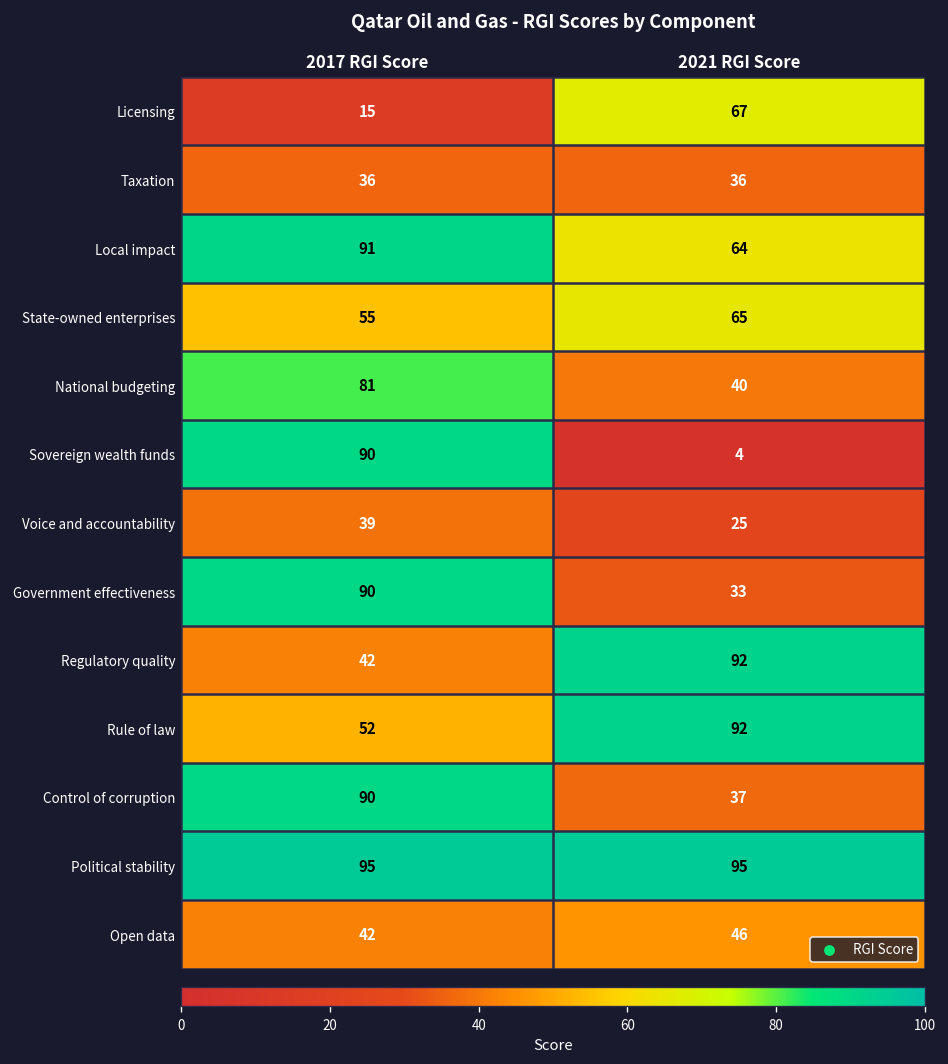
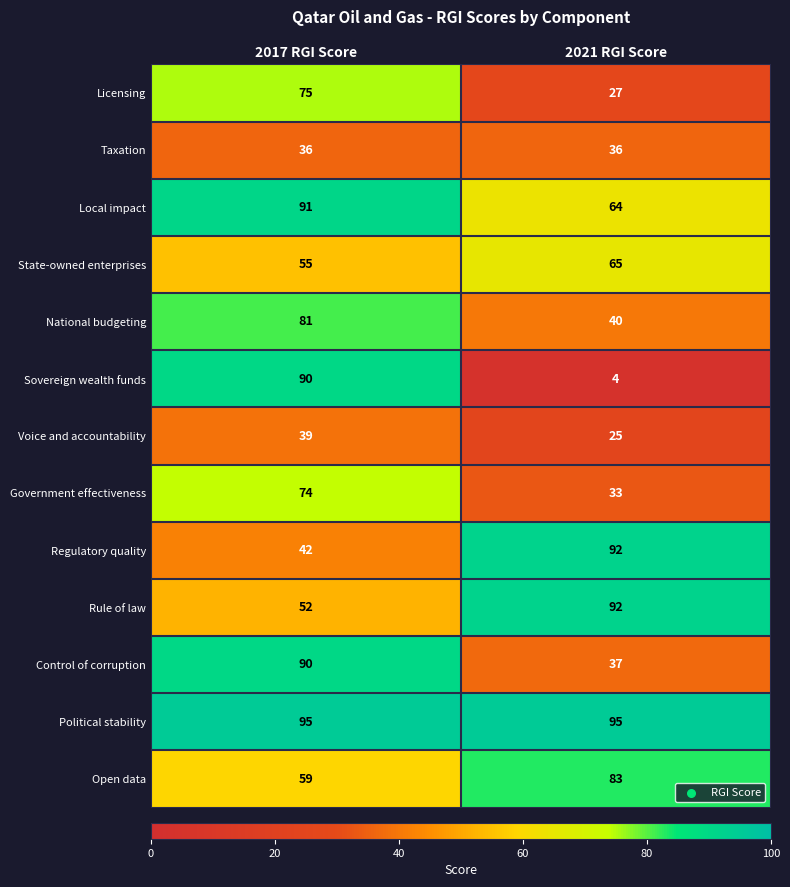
Licensing, 2017 RGI Score: 15 -> 75
Licensing, 2021 RGI Score: 67 -> 27
Government effectiveness, 2017 RGI Score: 90 -> 74
Open data, 2017 RGI Score: 42 -> 59
Open data, 2021 RGI Score: 46 -> 83
